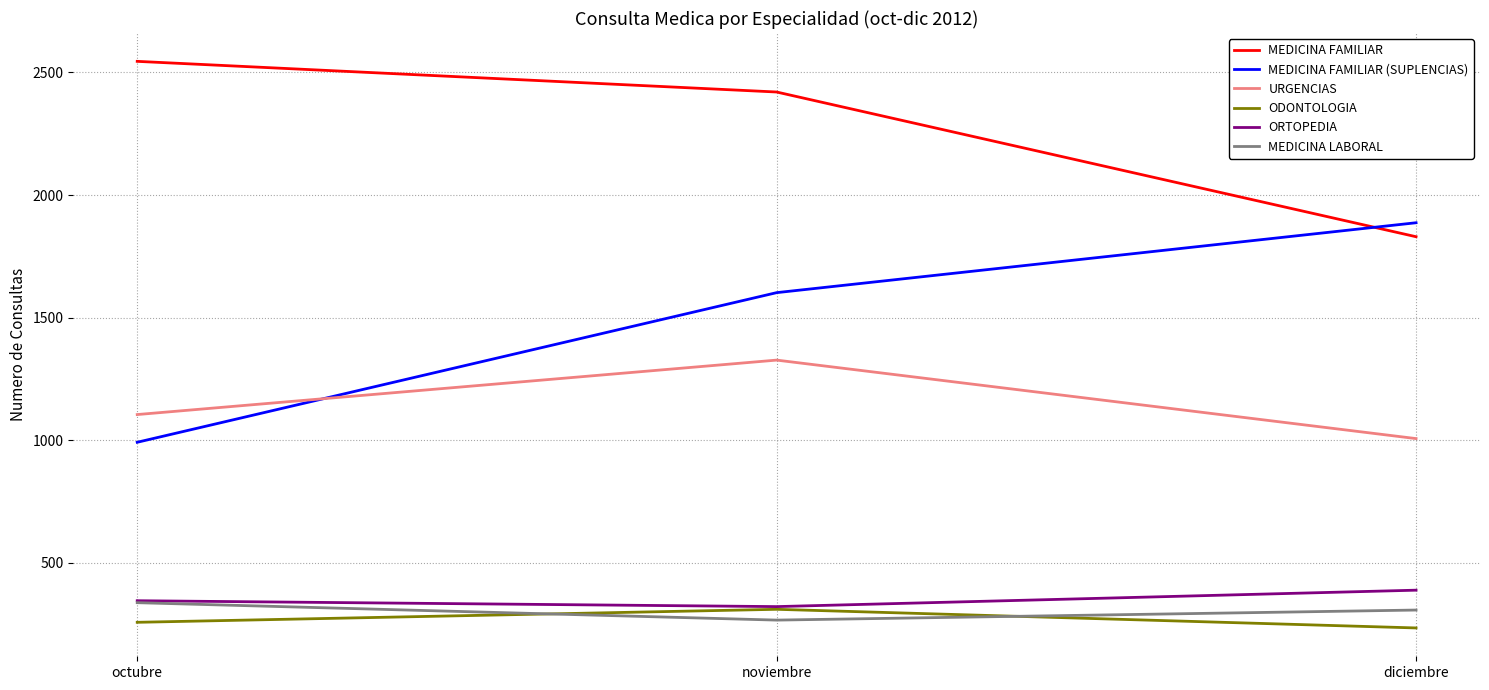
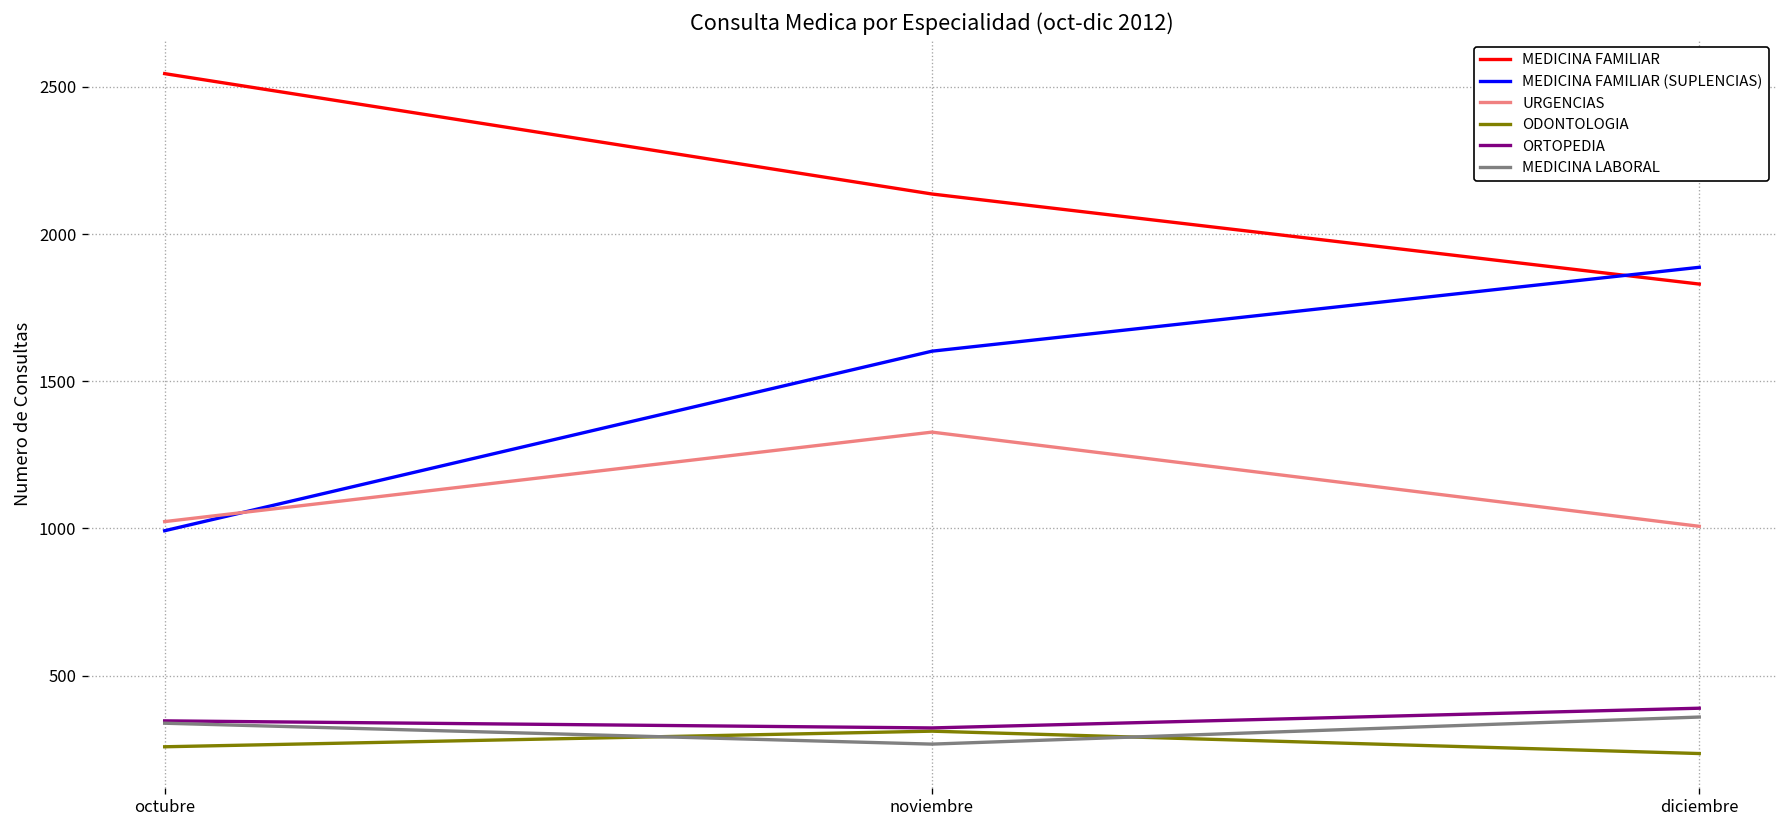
URGENCIAS, octubre: 1110 -> 1020
MEDICINA FAMILIAR, noviembre: 2420 -> 2140
MEDICINA LABORAL, diciembre: 310 -> 360
